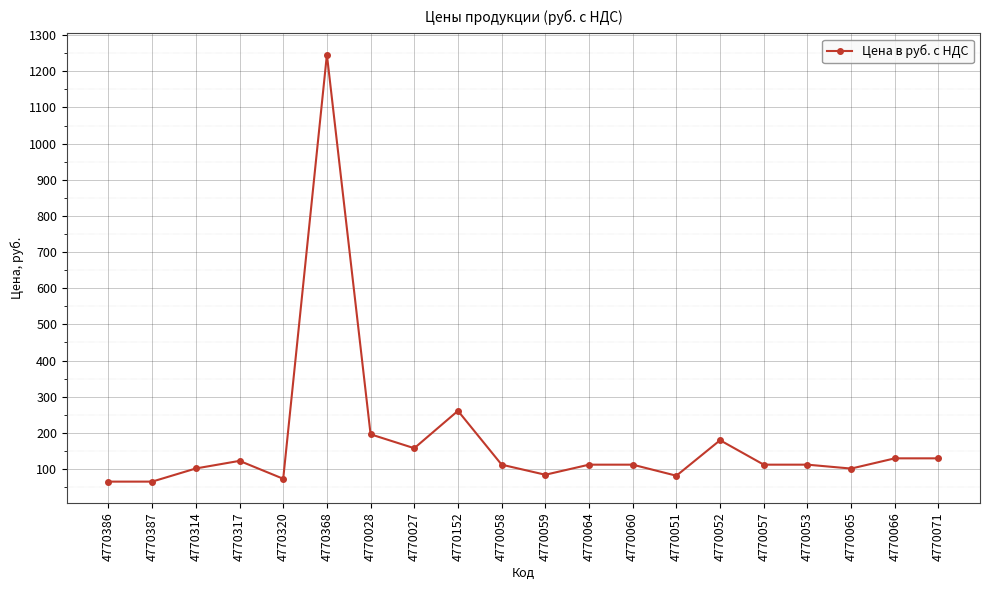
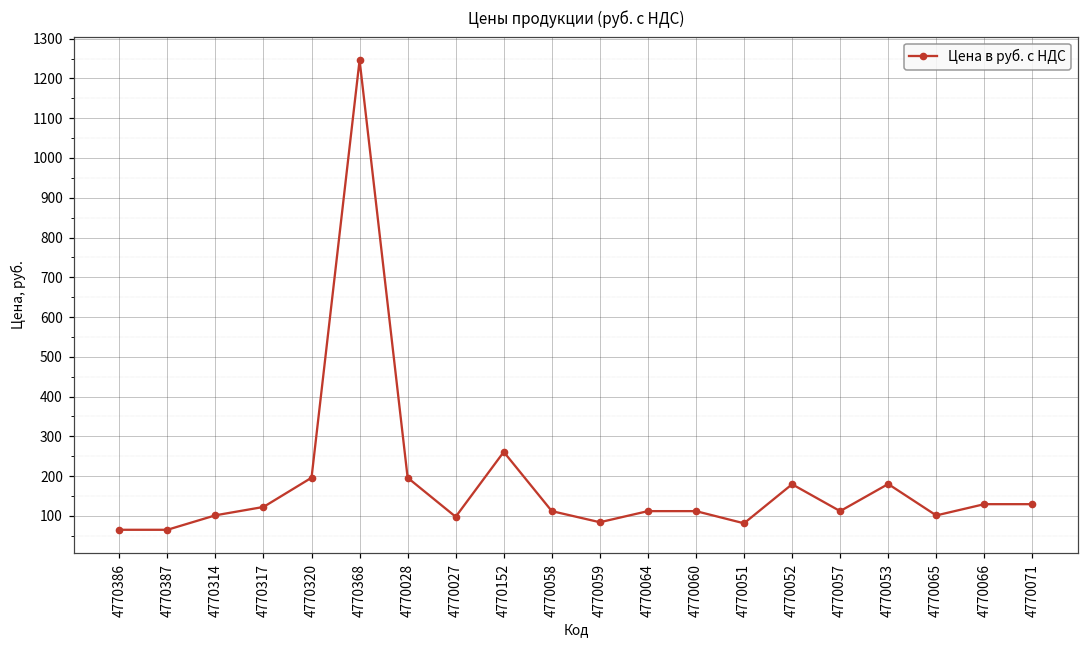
4770320: 70 -> 200
4770027: 160 -> 100
4770053: 110 -> 180
